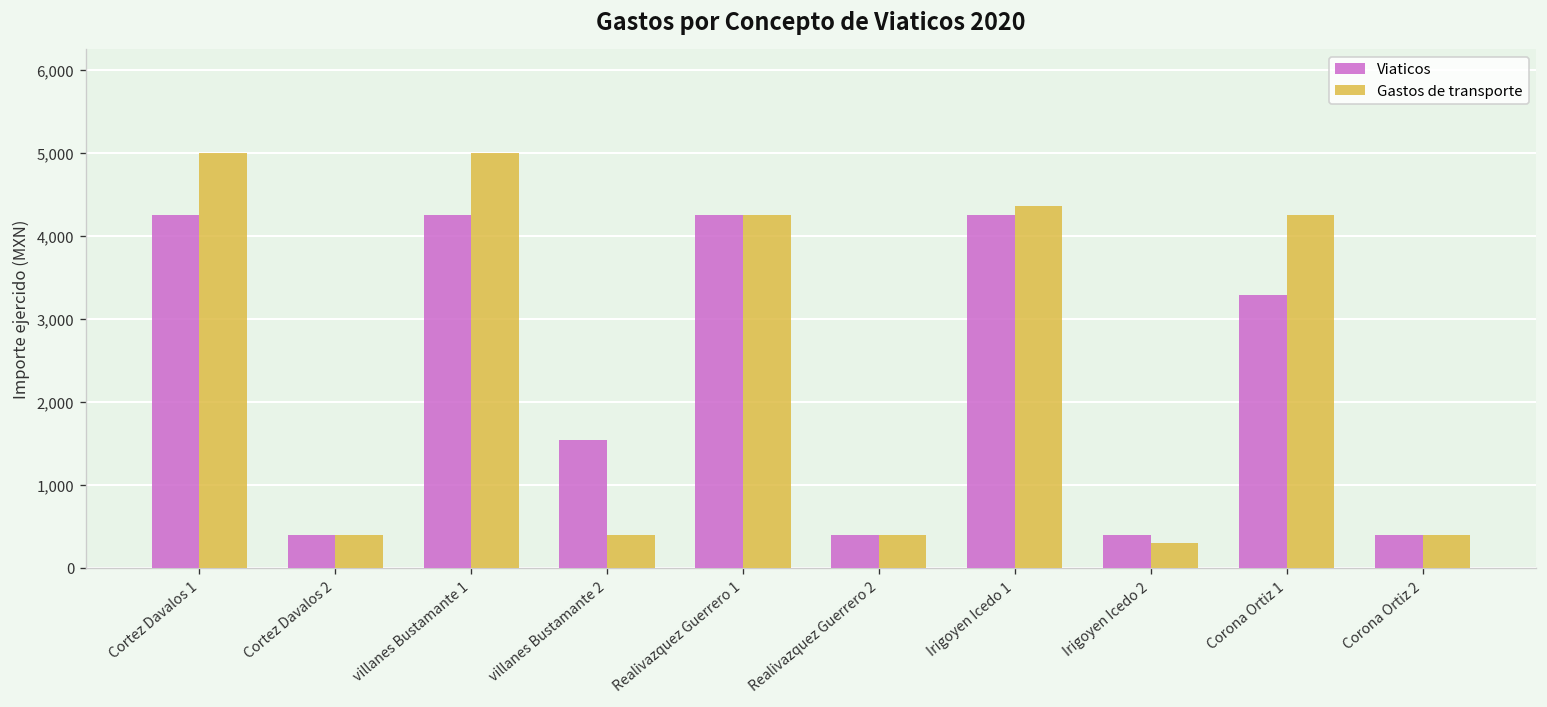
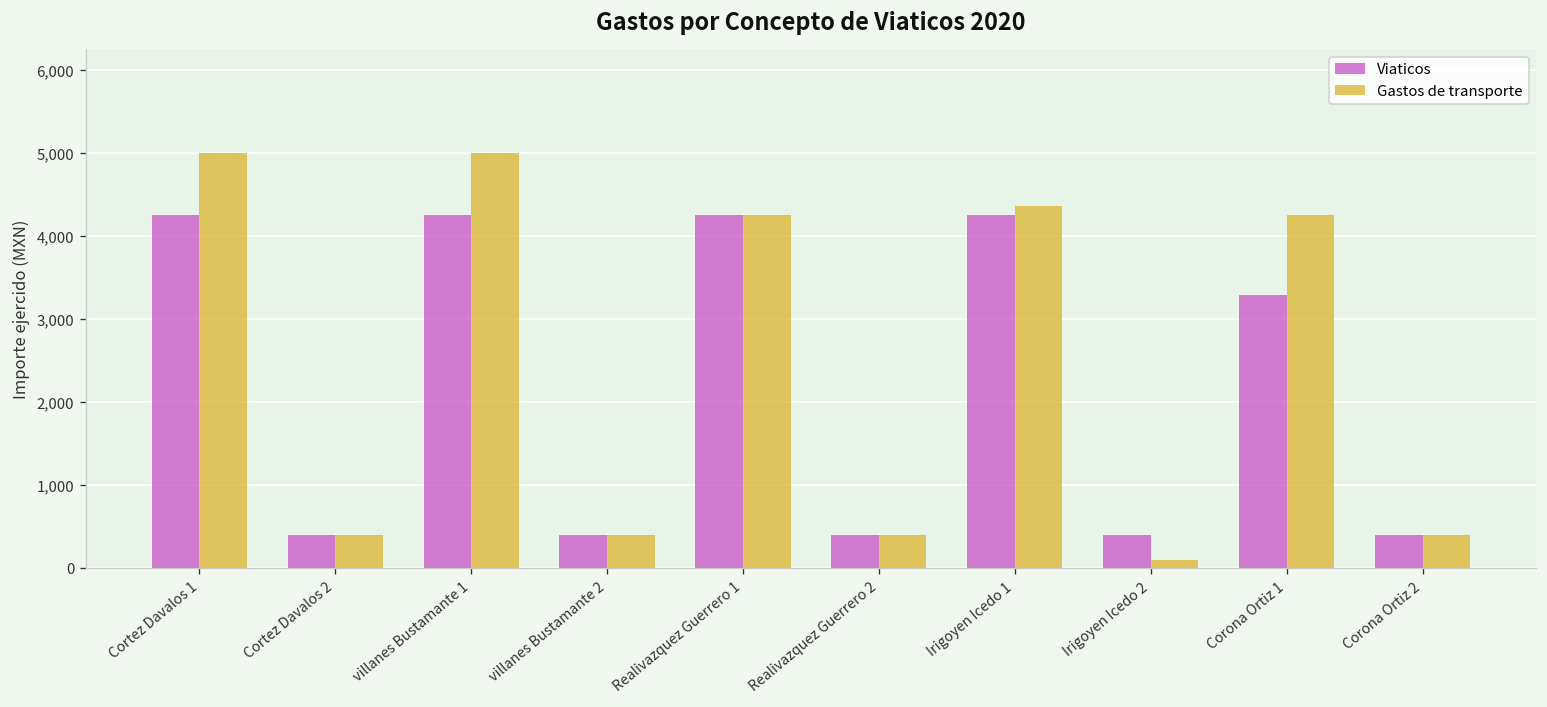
Viaticos, villanes Bustamante 2: 1,500 -> 400
Gastos de transporte, Irigoyen Icedo 2: 300 -> 100
